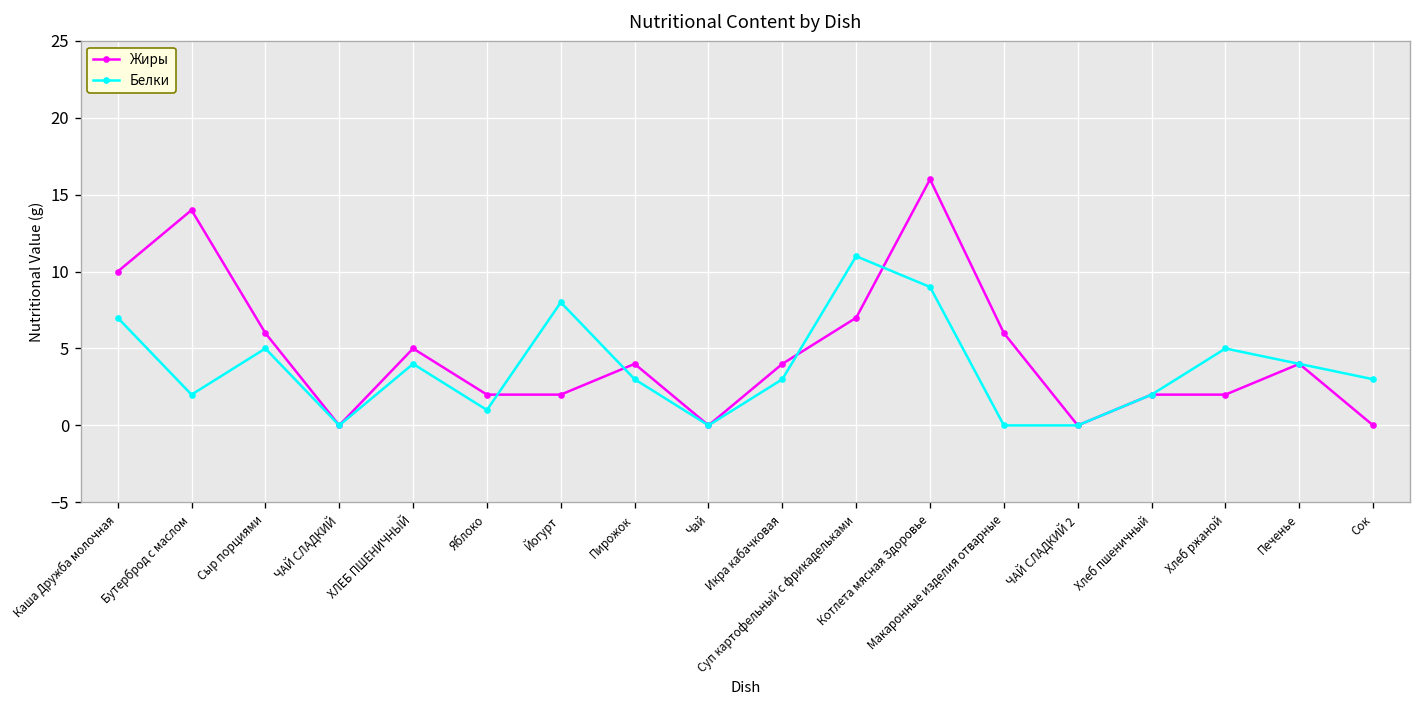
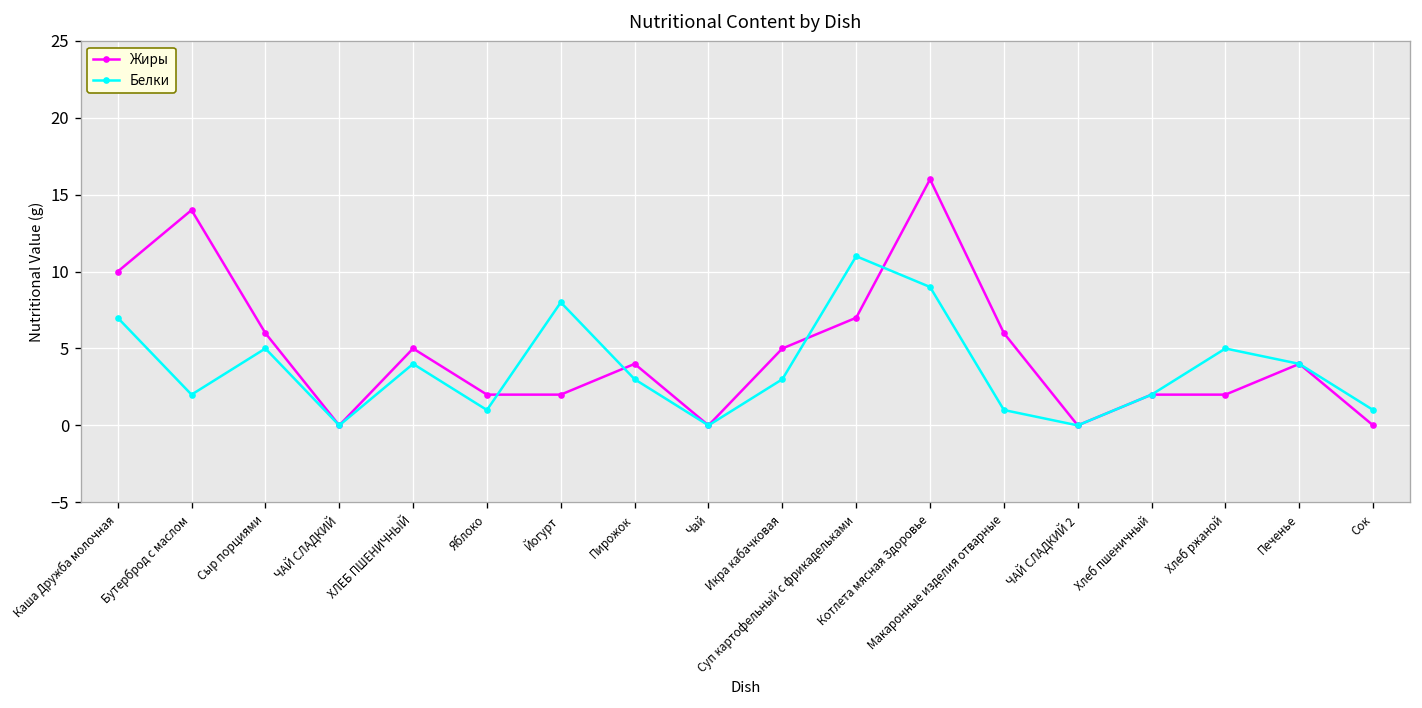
Жиры, Икра кабачковая: 4 -> 5
Белки, Макаронные изделия отварные: 0 -> 1
Белки, Сок: 3 -> 1
